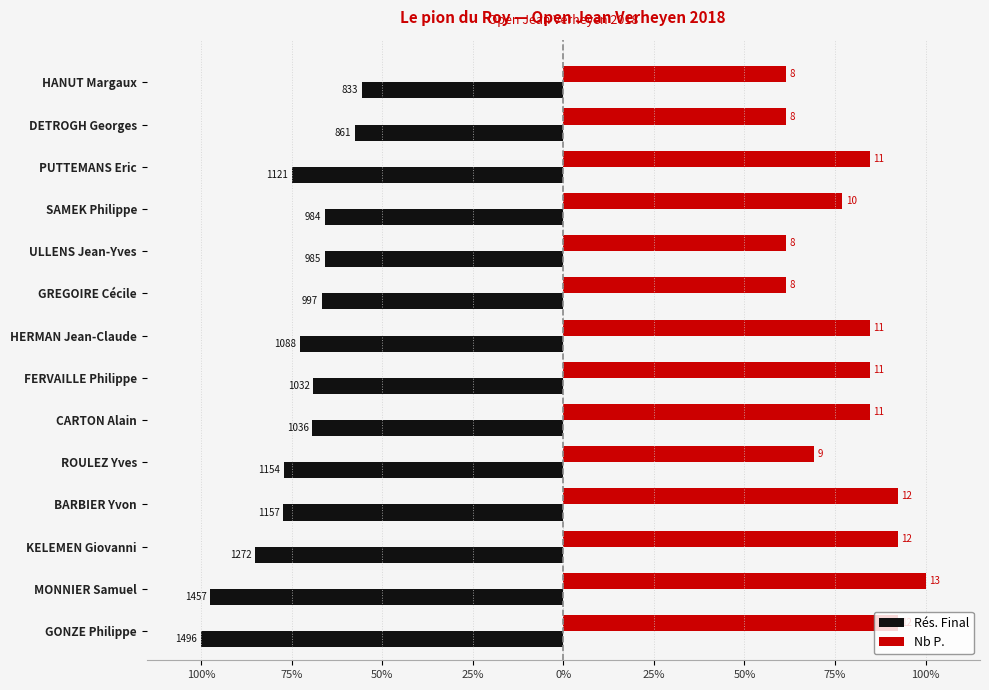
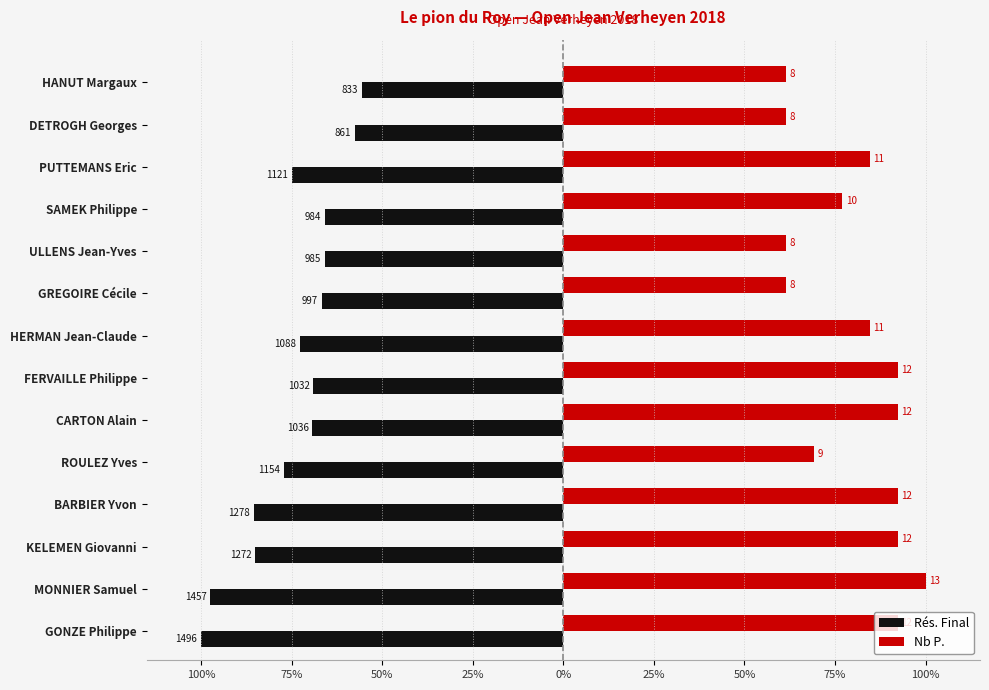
Nb P., FERVAILLE Philippe: 11 -> 12
Nb P., CARTON Alain: 11 -> 12
Rés. Final, BARBIER Yvon: 1157 -> 1278
